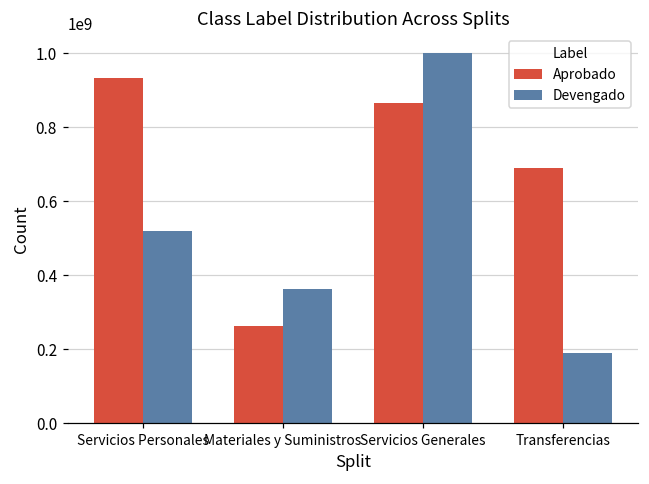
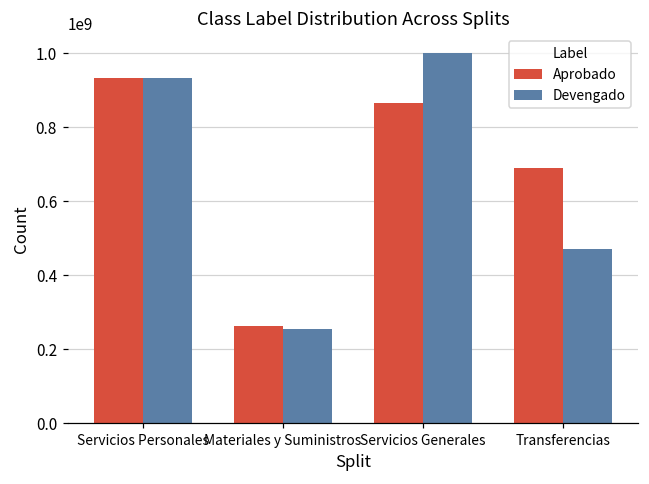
Devengado, Servicios Personales: 520000000 -> 930000000
Devengado, Materiales y Suministros: 360000000 -> 250000000
Devengado, Transferencias: 190000000 -> 470000000
